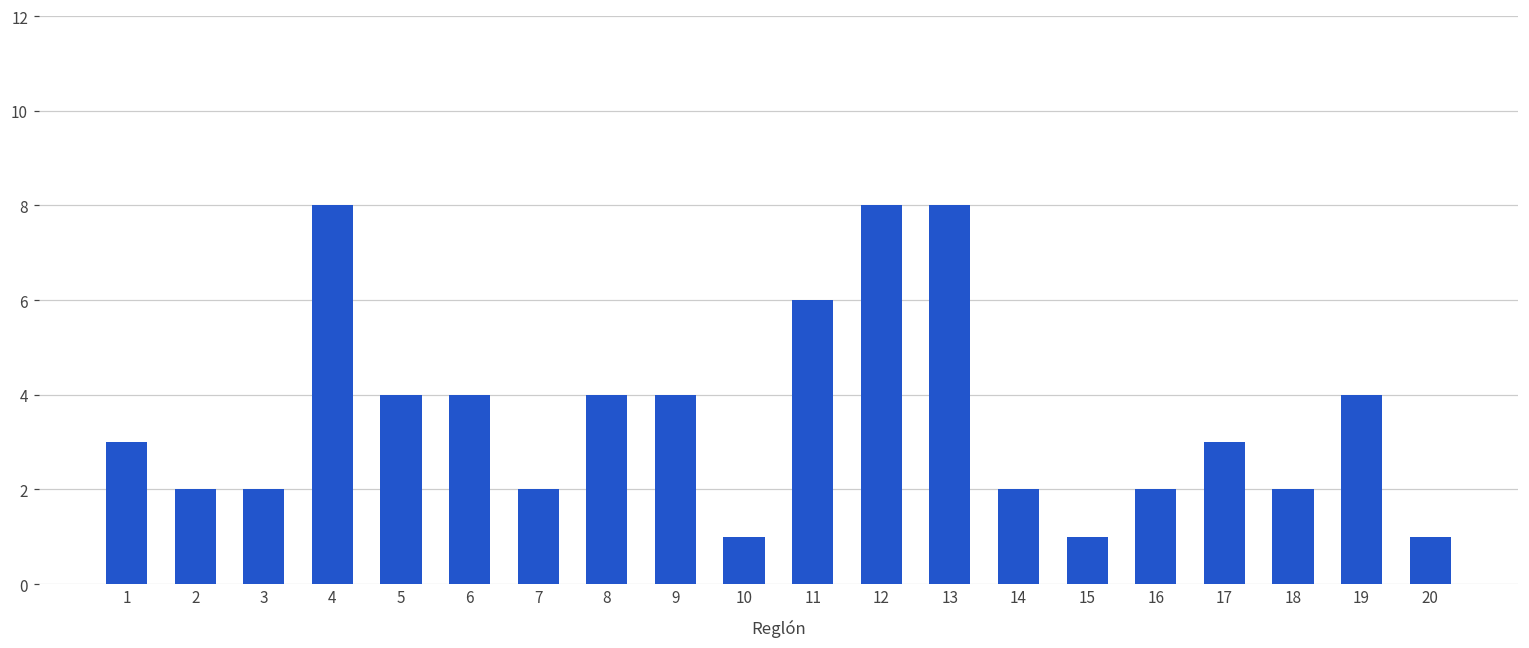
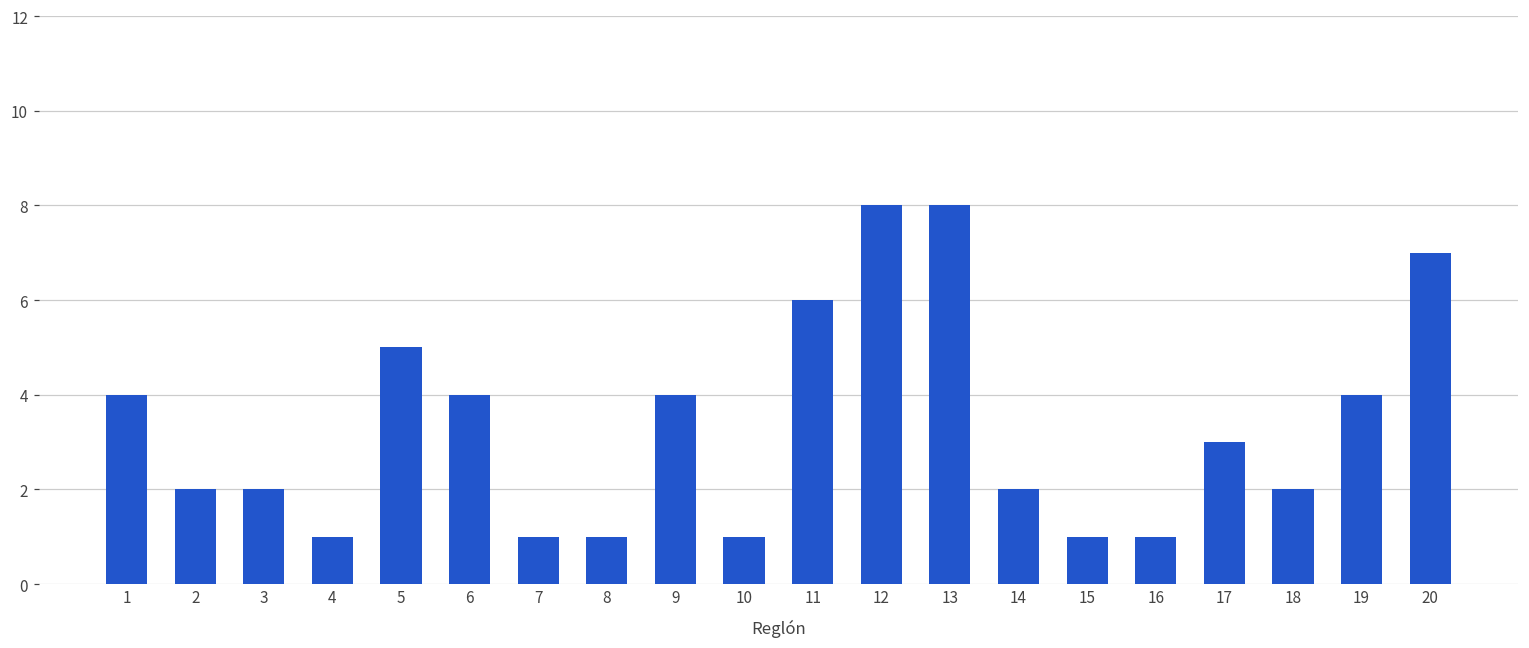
1: 3 -> 4
4: 8 -> 1
5: 4 -> 5
7: 2 -> 1
8: 4 -> 1
16: 2 -> 1
20: 1 -> 7
